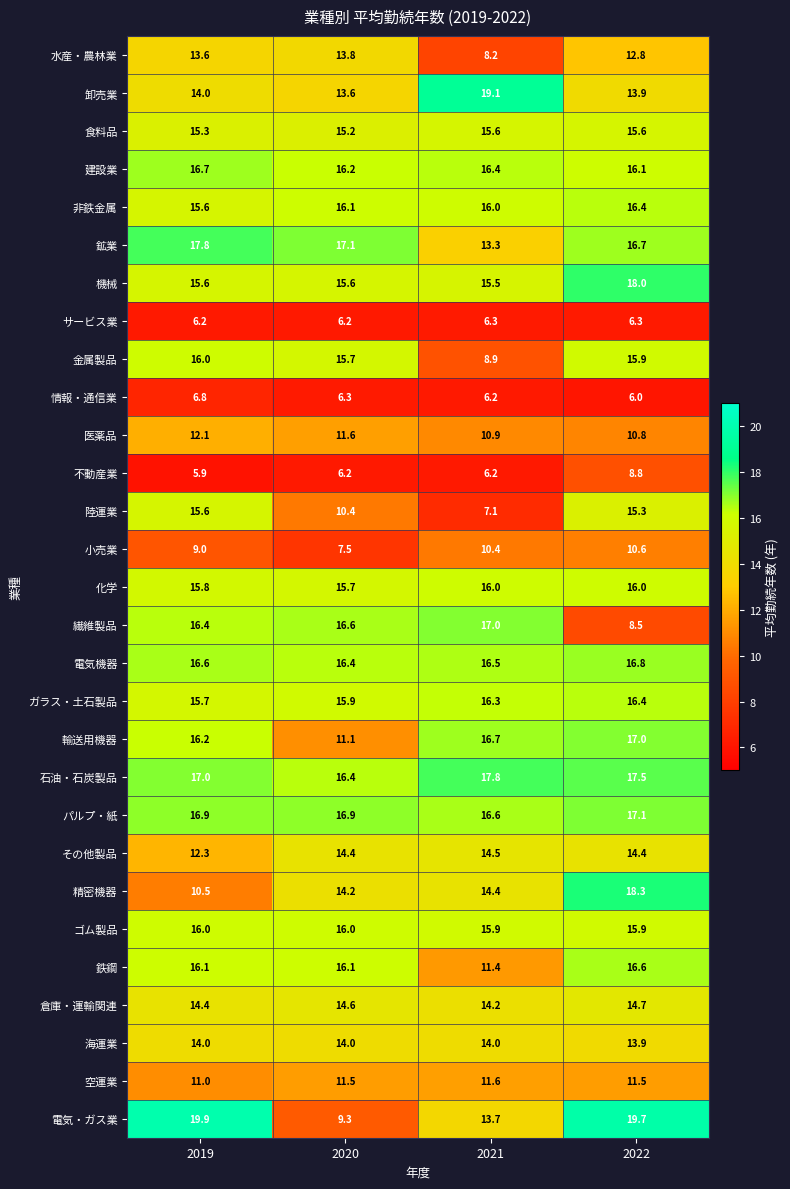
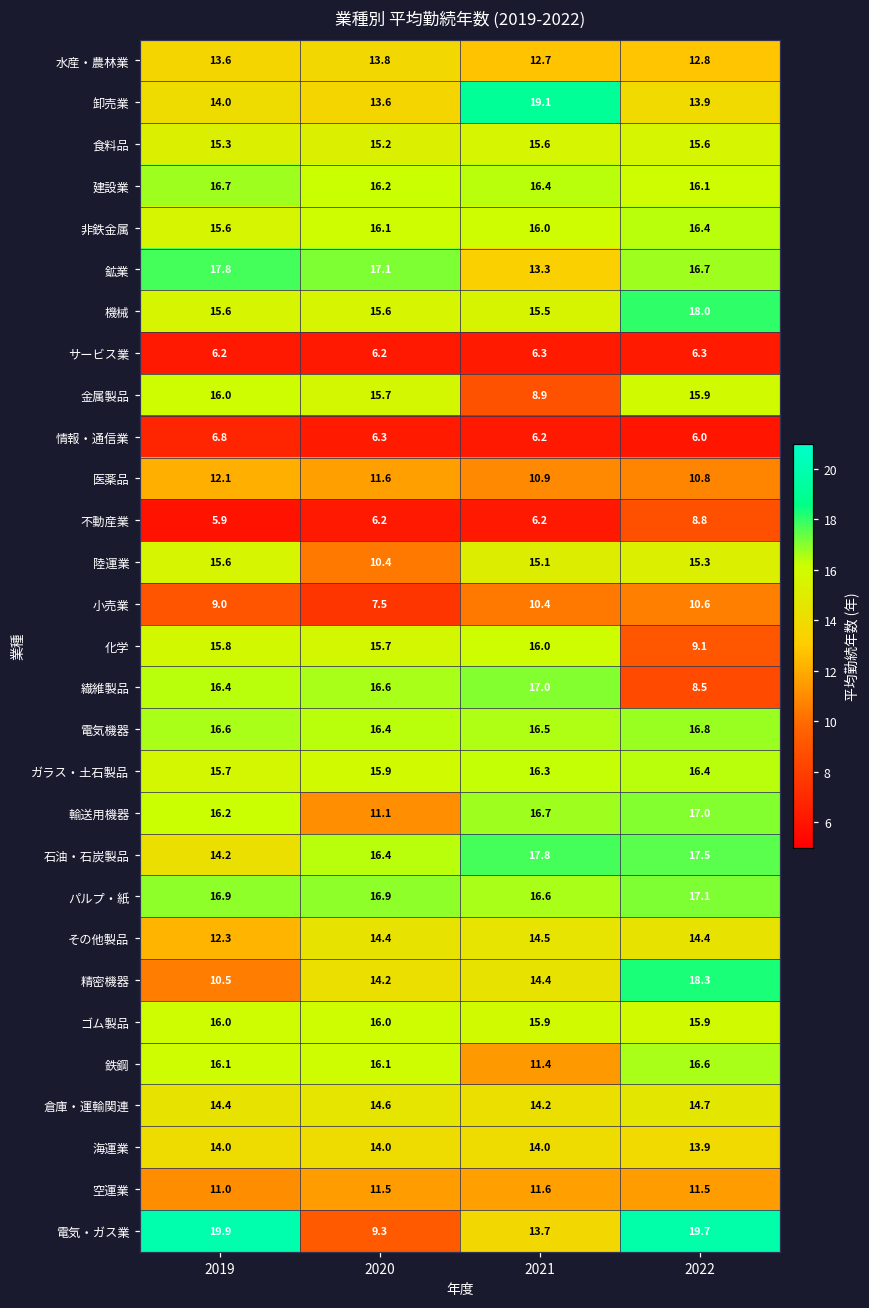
水産・農林業, 2021: 8.2 -> 12.7
陸運業, 2021: 7.1 -> 15.1
化学, 2022: 16.0 -> 9.1
石油・石炭製品, 2019: 17.0 -> 14.2
